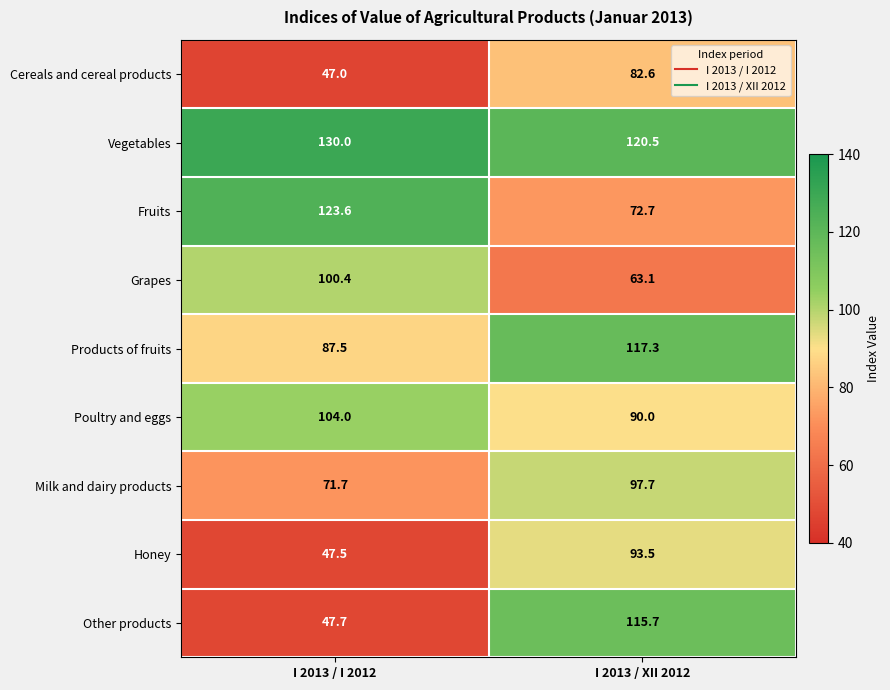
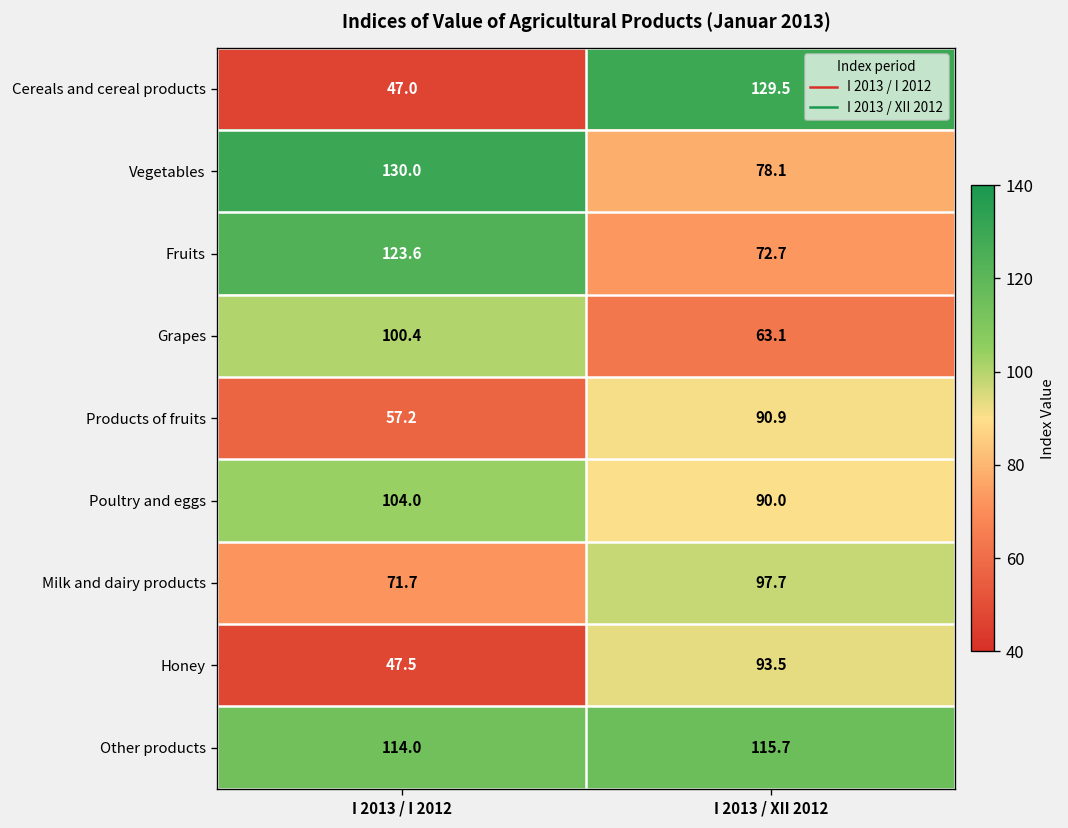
Cereals and cereal products, I 2013 / XII 2012: 82.6 -> 129.5
Vegetables, I 2013 / XII 2012: 120.5 -> 78.1
Products of fruits, I 2013 / I 2012: 87.5 -> 57.2
Products of fruits, I 2013 / XII 2012: 117.3 -> 90.9
Other products, I 2013 / I 2012: 47.7 -> 114.0
